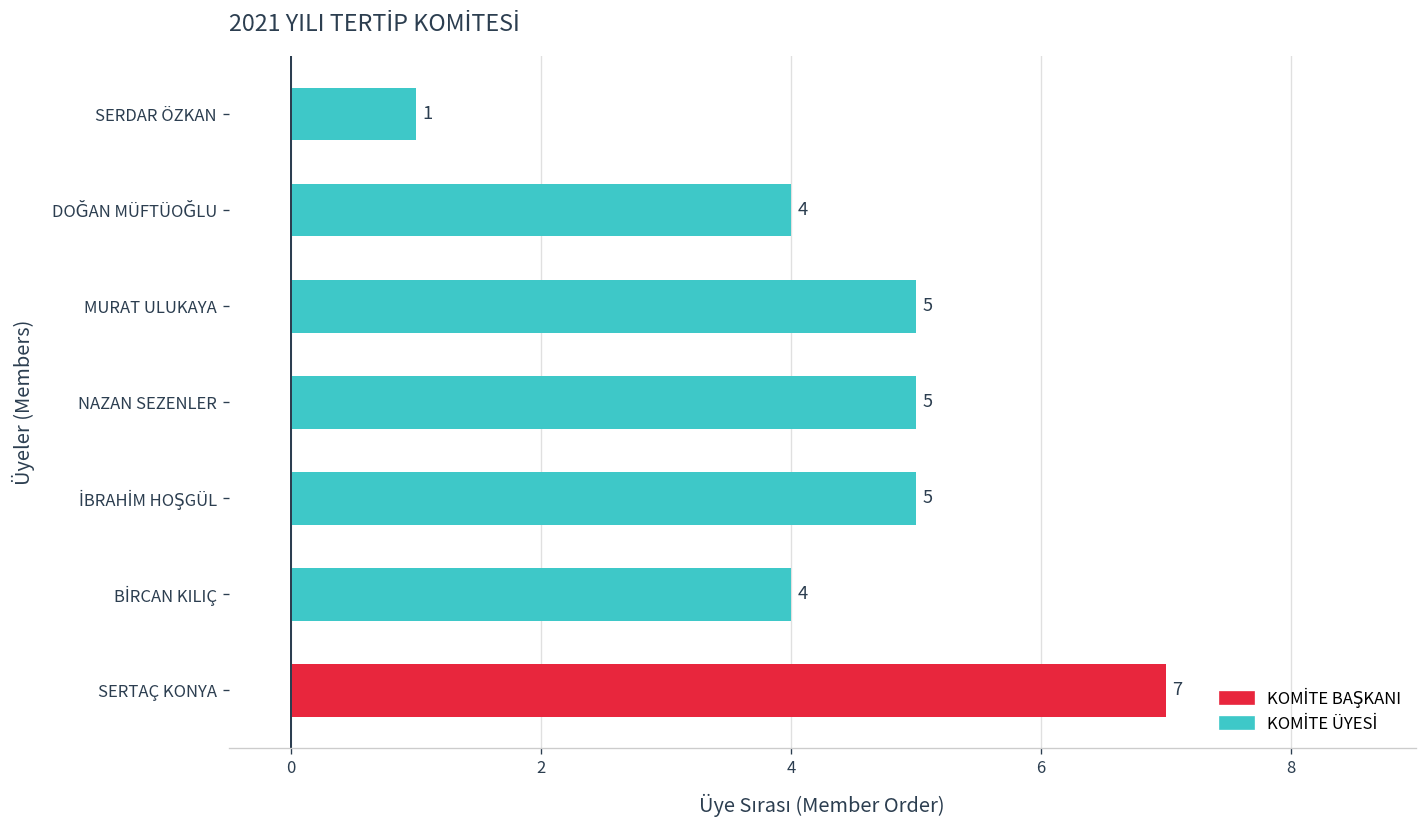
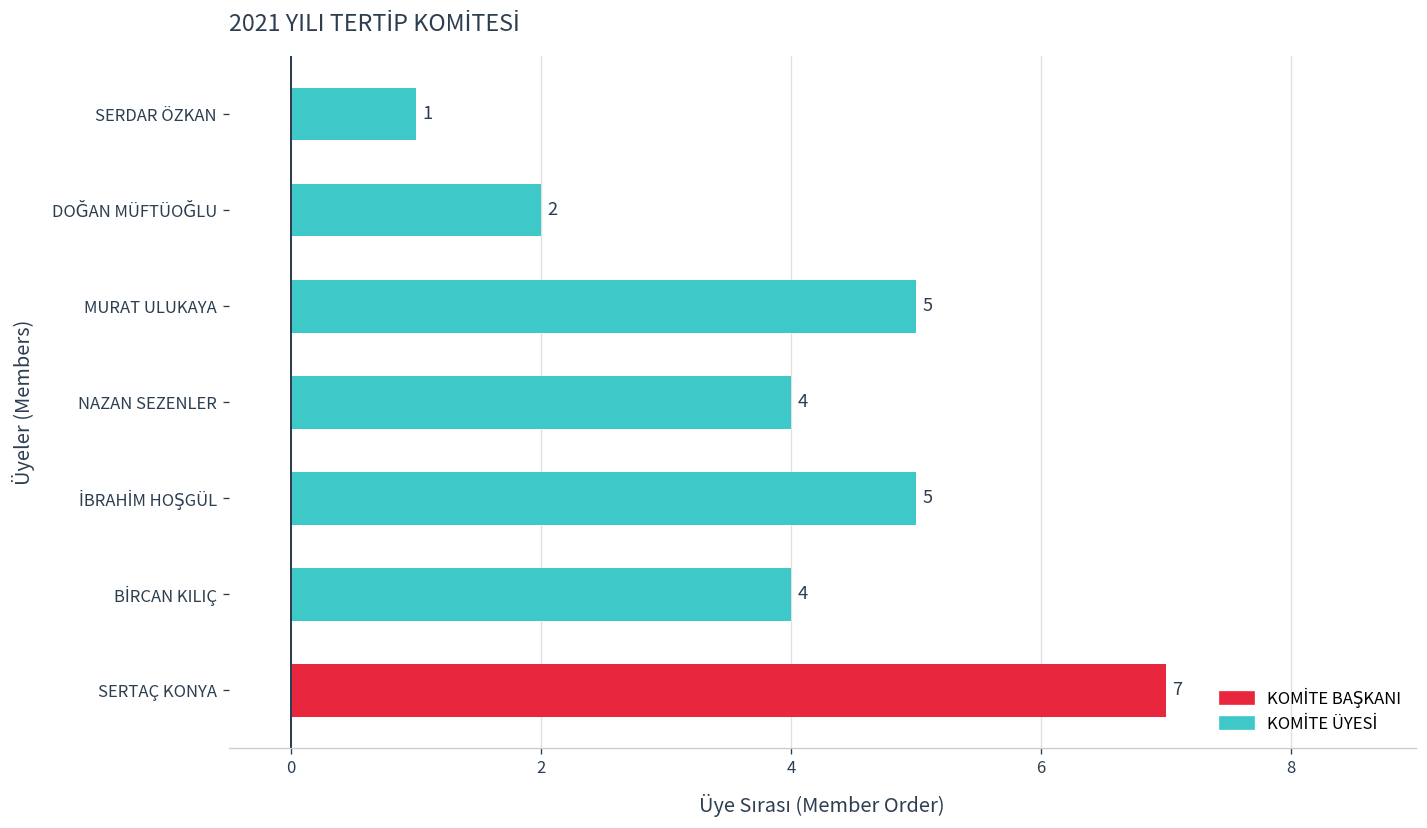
DOĞAN MÜFTÜOĞLU: 4 -> 2
NAZAN SEZENLER: 5 -> 4
